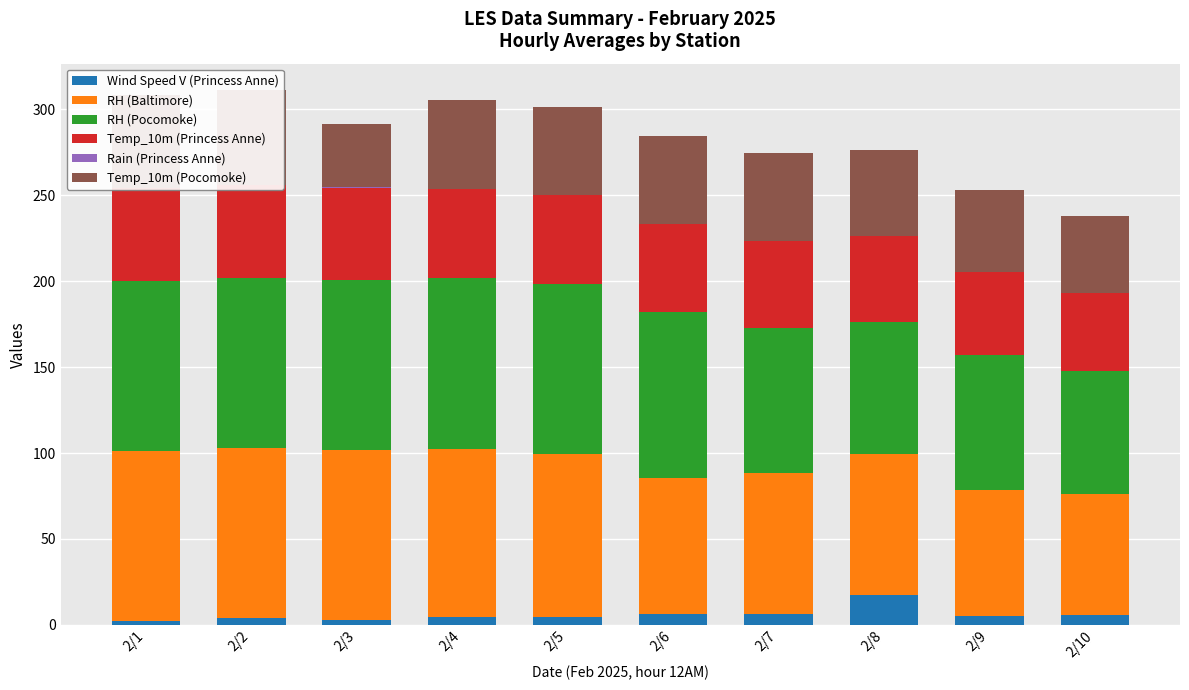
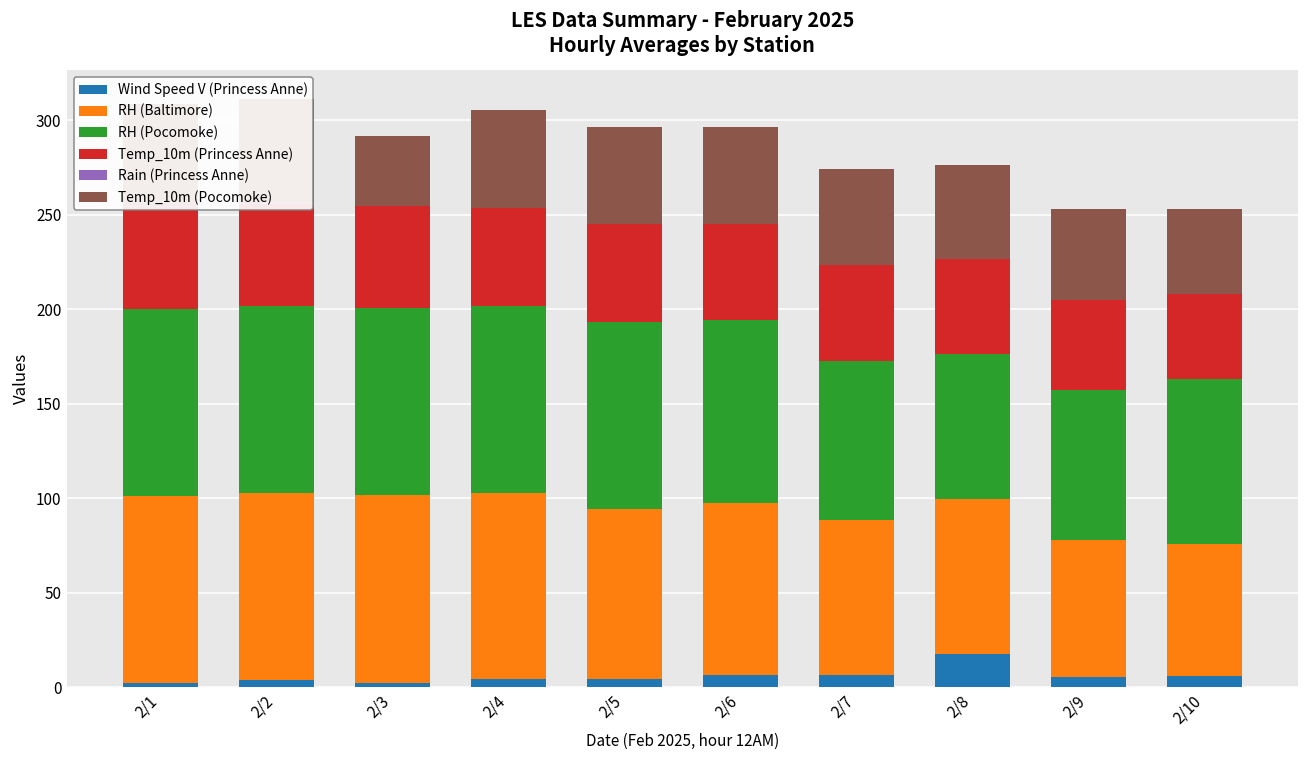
RH (Baltimore), 2/5: 95 -> 90
RH (Baltimore), 2/6: 79 -> 91
RH (Pocomoke), 2/10: 72 -> 87
